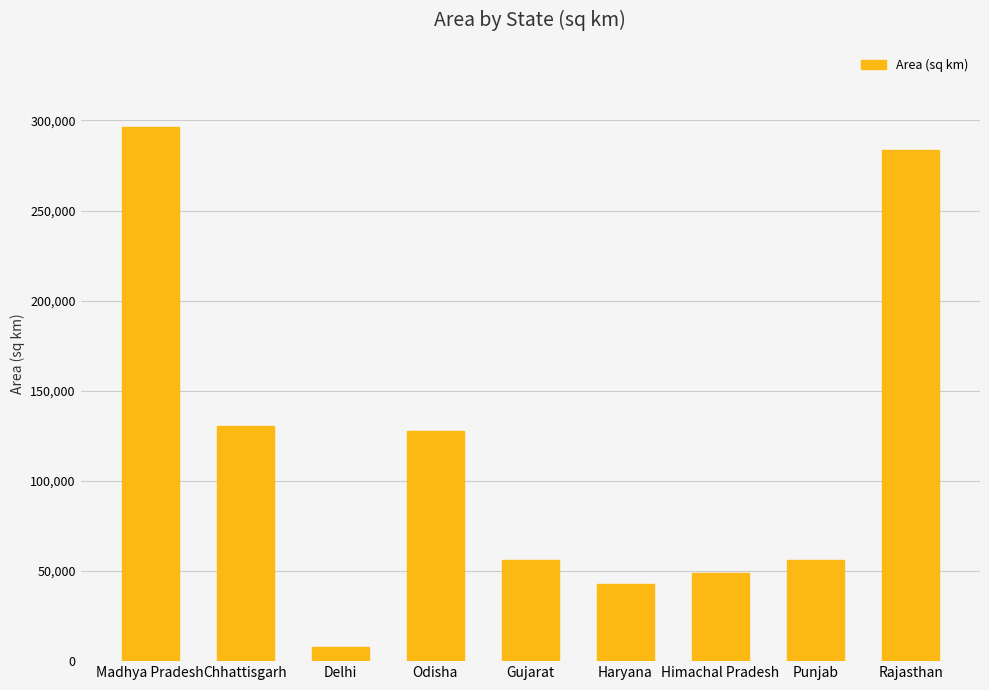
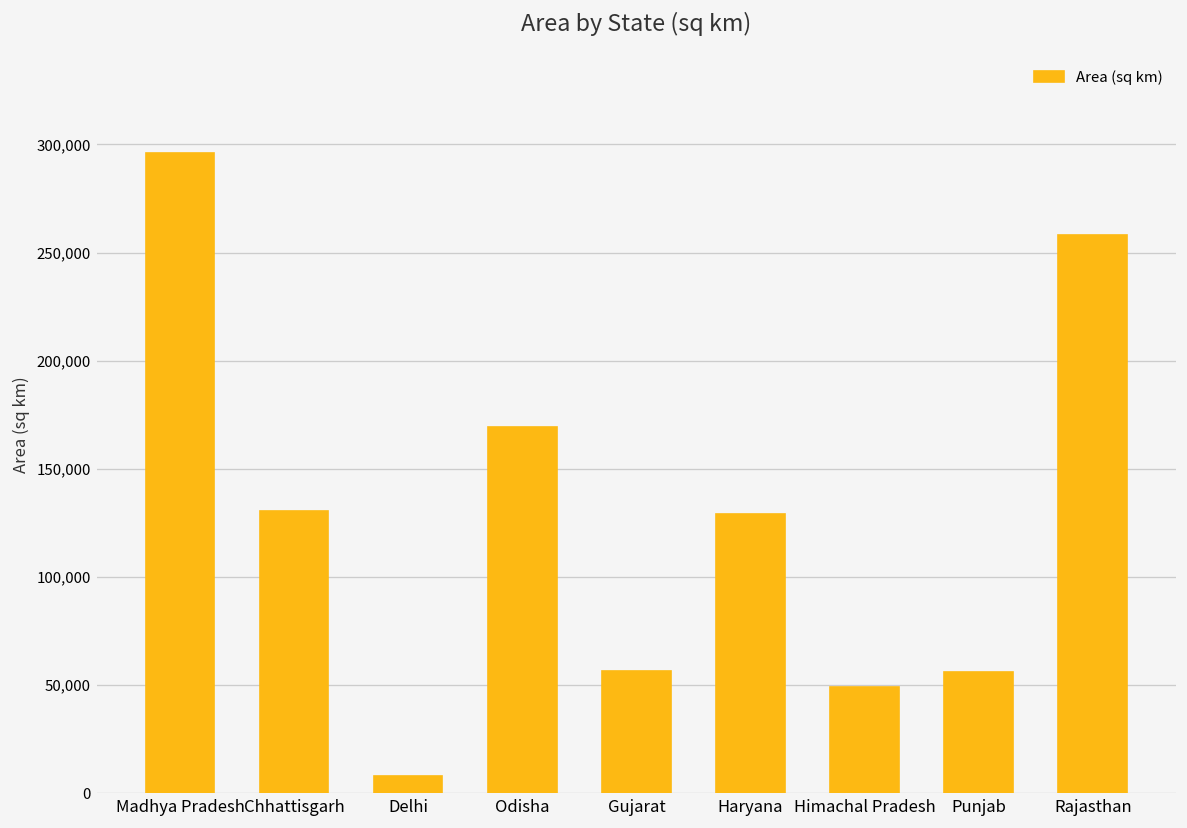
Odisha: 128,000 -> 169,000
Haryana: 43,000 -> 129,000
Rajasthan: 284,000 -> 258,000
